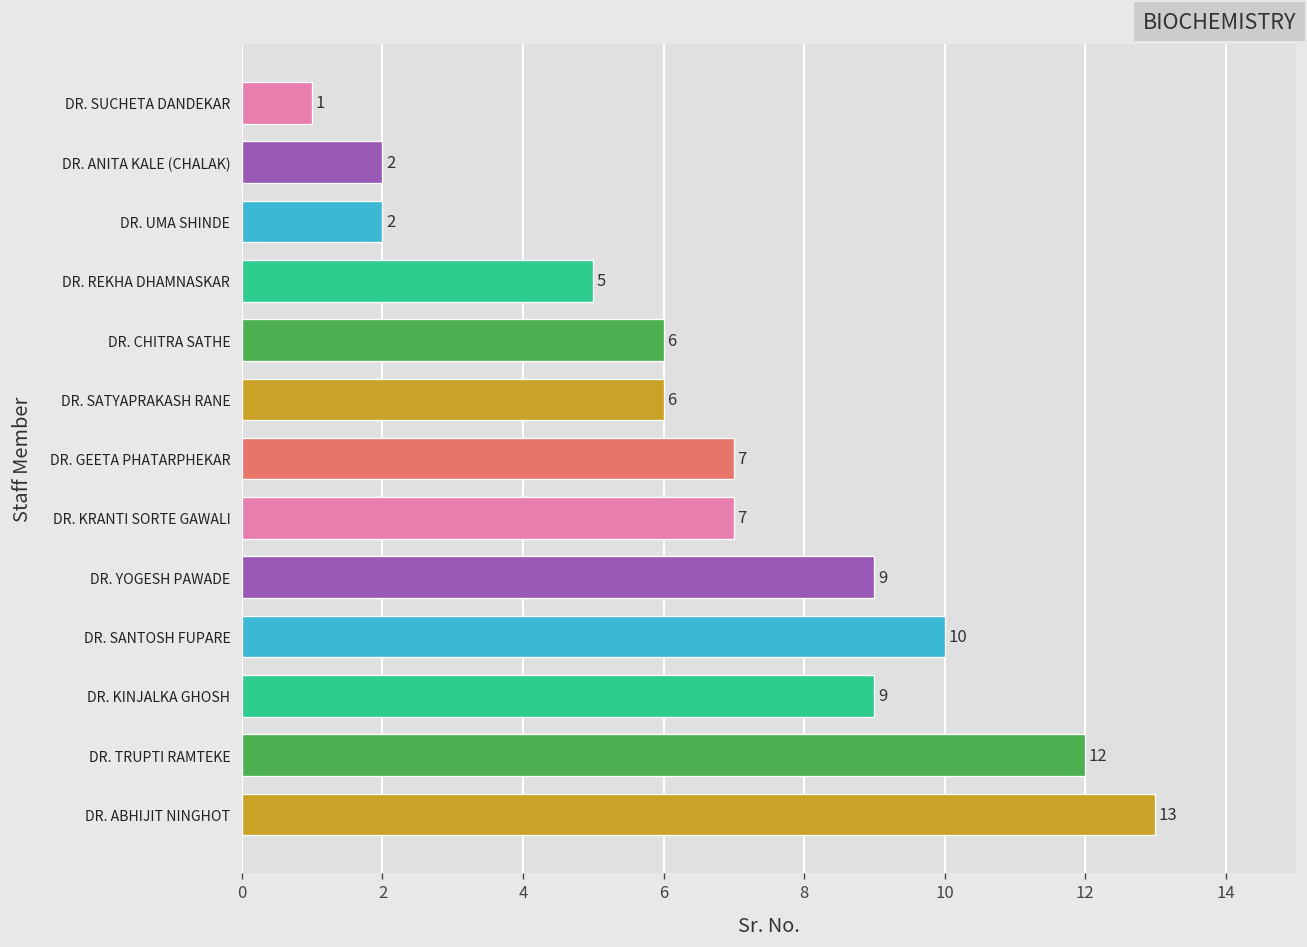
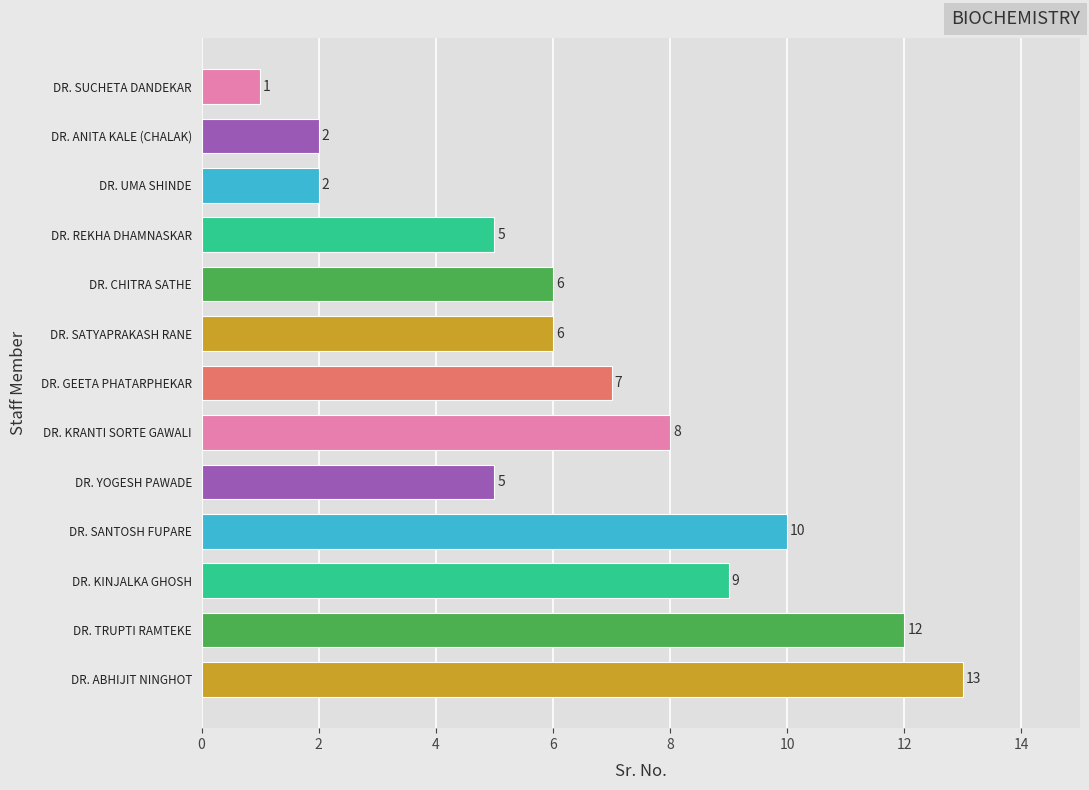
DR. KRANTI SORTE GAWALI: 7 -> 8
DR. YOGESH PAWADE: 9 -> 5
